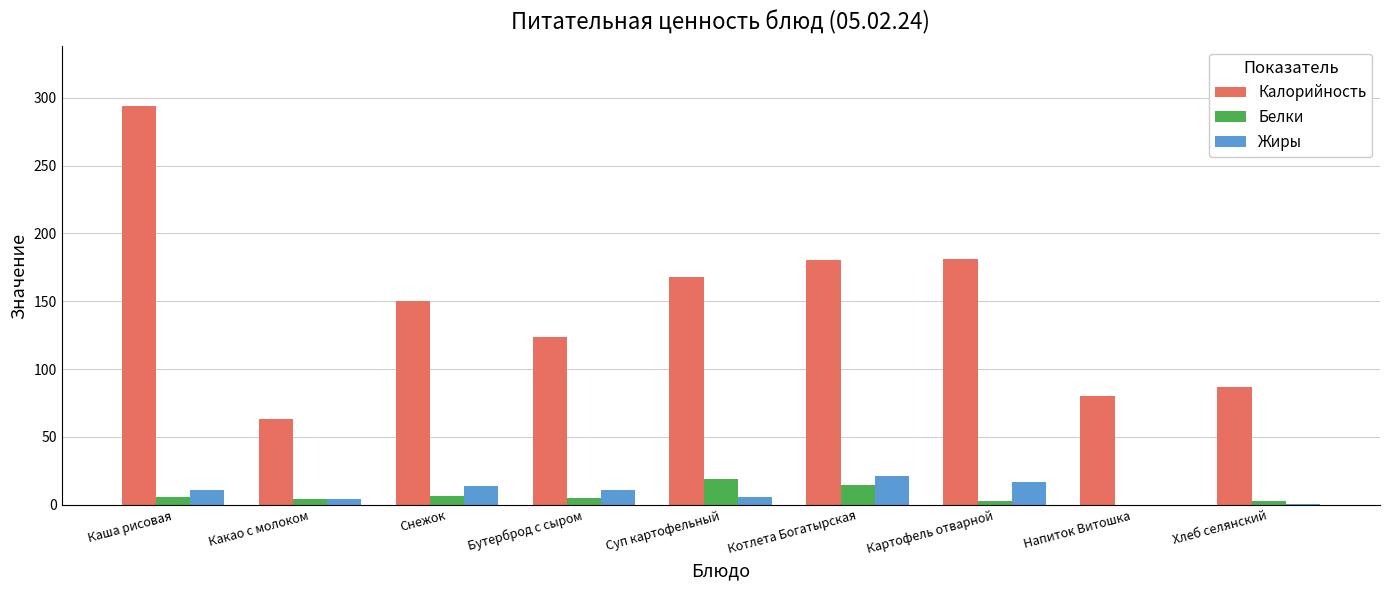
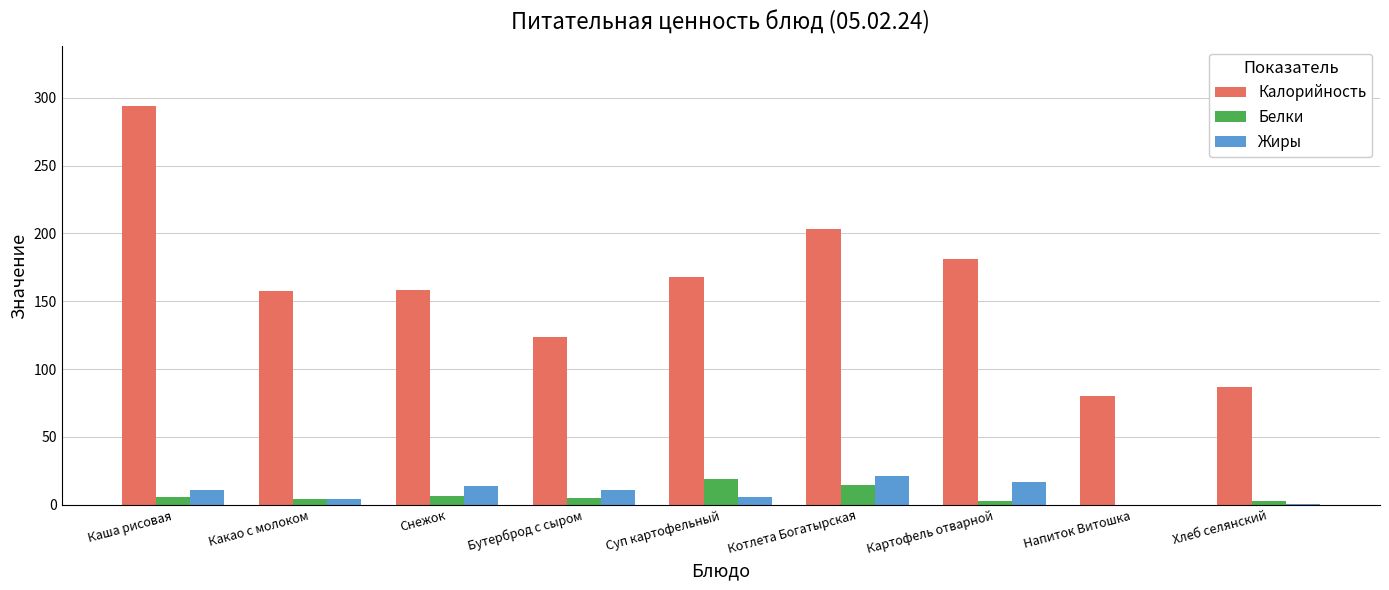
Калорийность, Какао с молоком: 63 -> 158
Калорийность, Снежок: 150 -> 158
Калорийность, Котлета Богатырская: 180 -> 203
